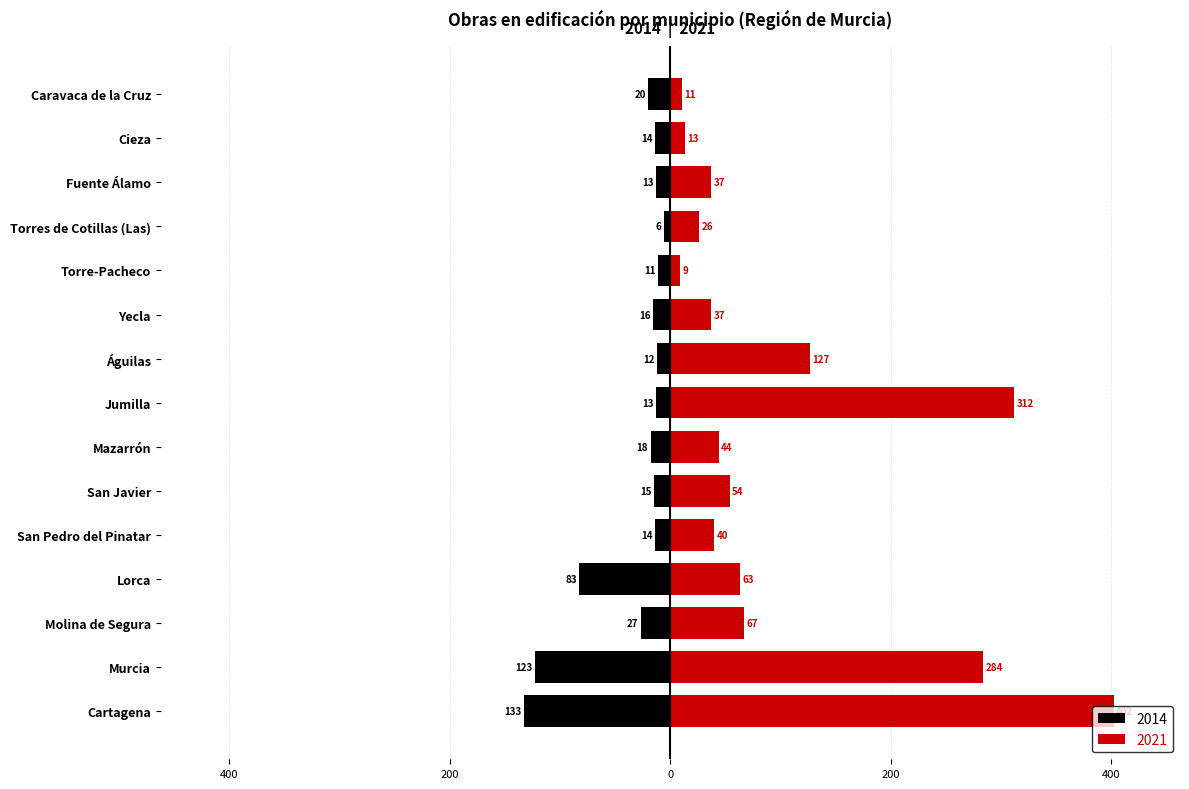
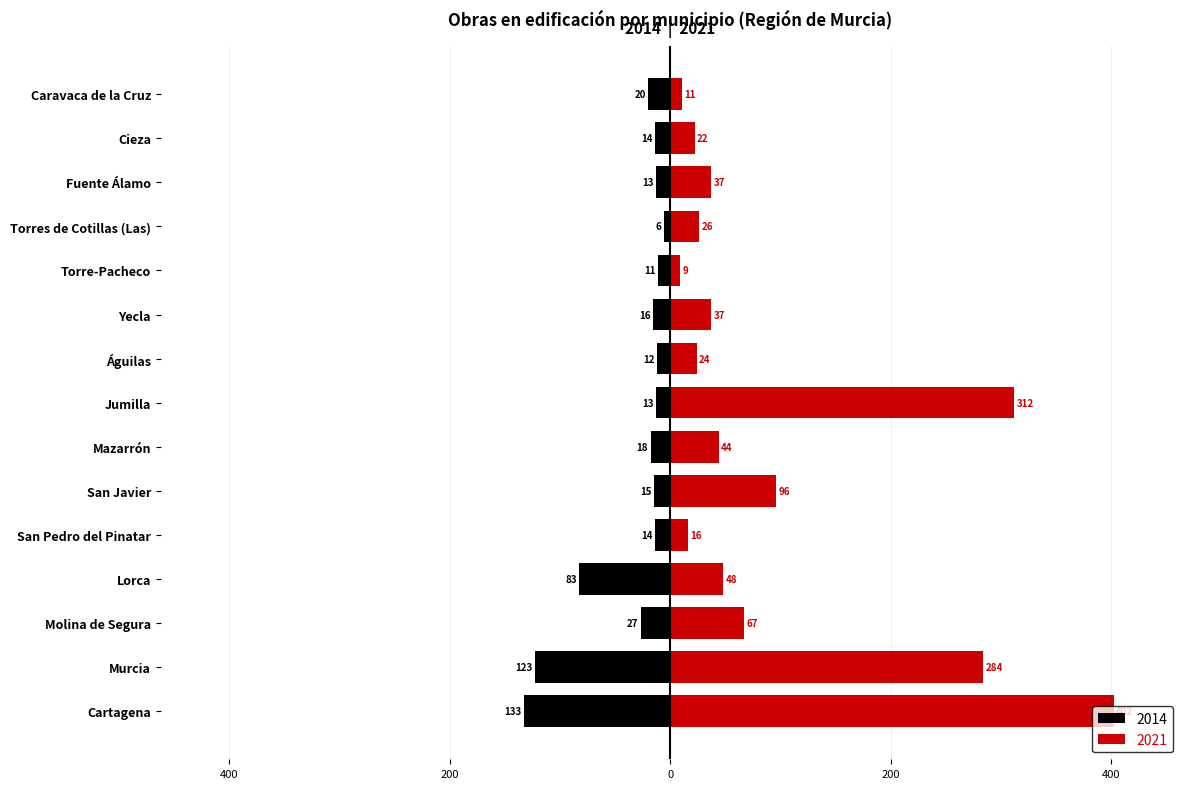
2021, Cieza: 13 -> 22
2021, Águilas: 127 -> 24
2021, San Javier: 54 -> 96
2021, San Pedro del Pinatar: 40 -> 16
2021, Lorca: 63 -> 48
